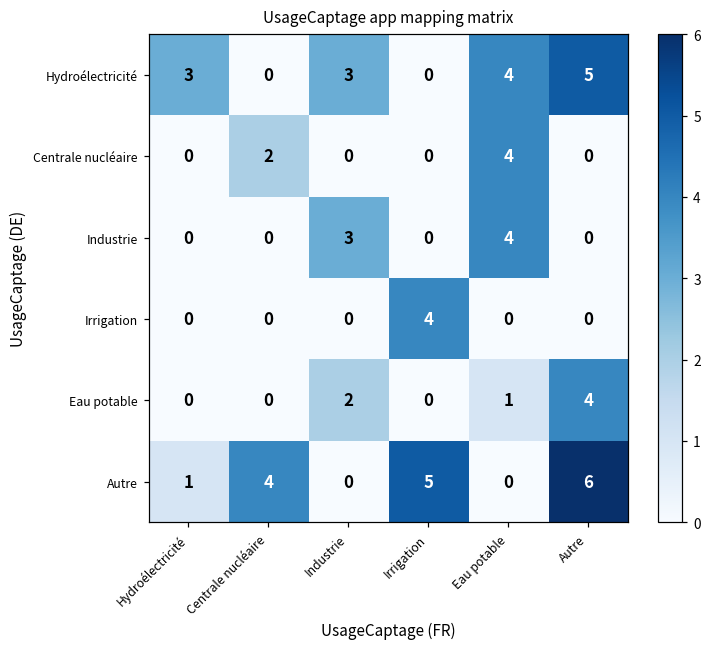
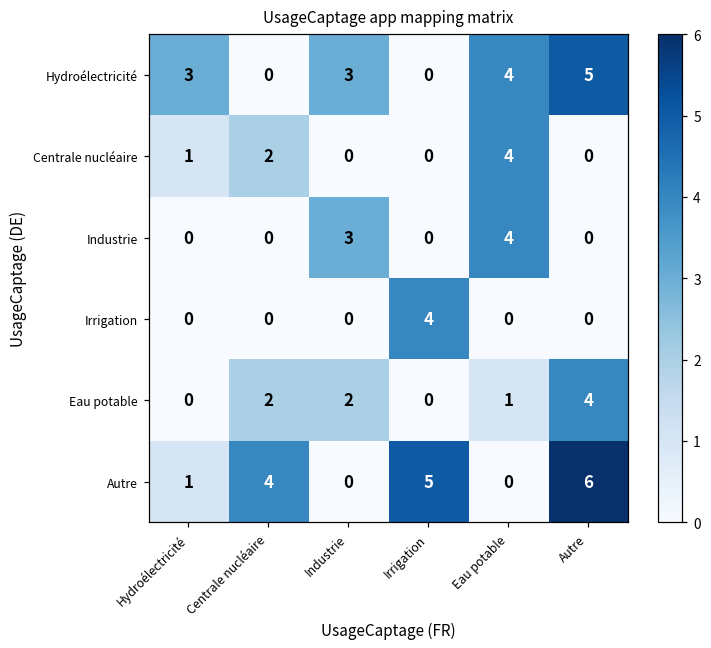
Centrale nucléaire, Hydroélectricité: 0 -> 1
Eau potable, Centrale nucléaire: 0 -> 2
